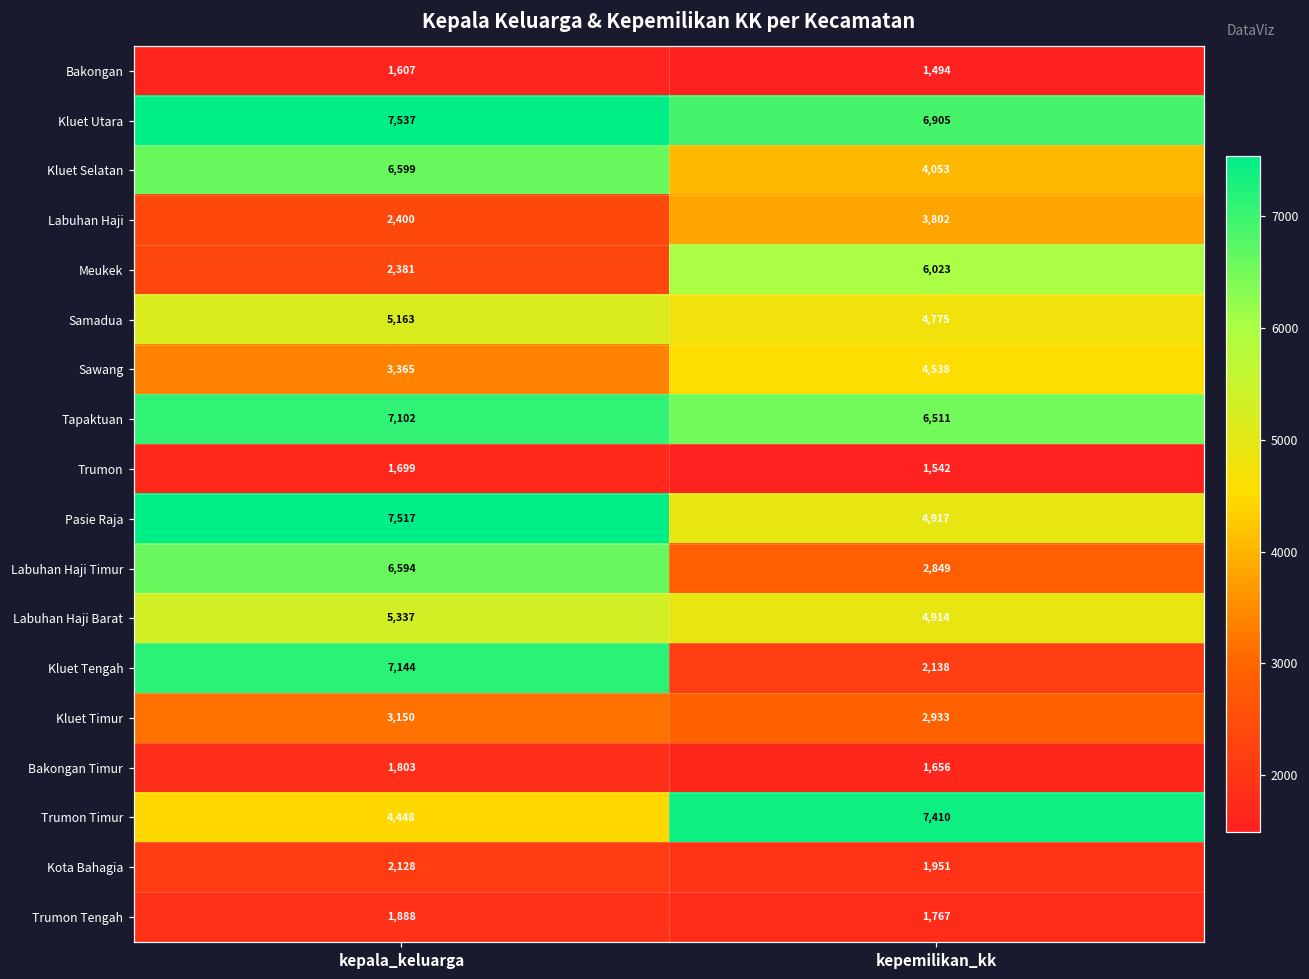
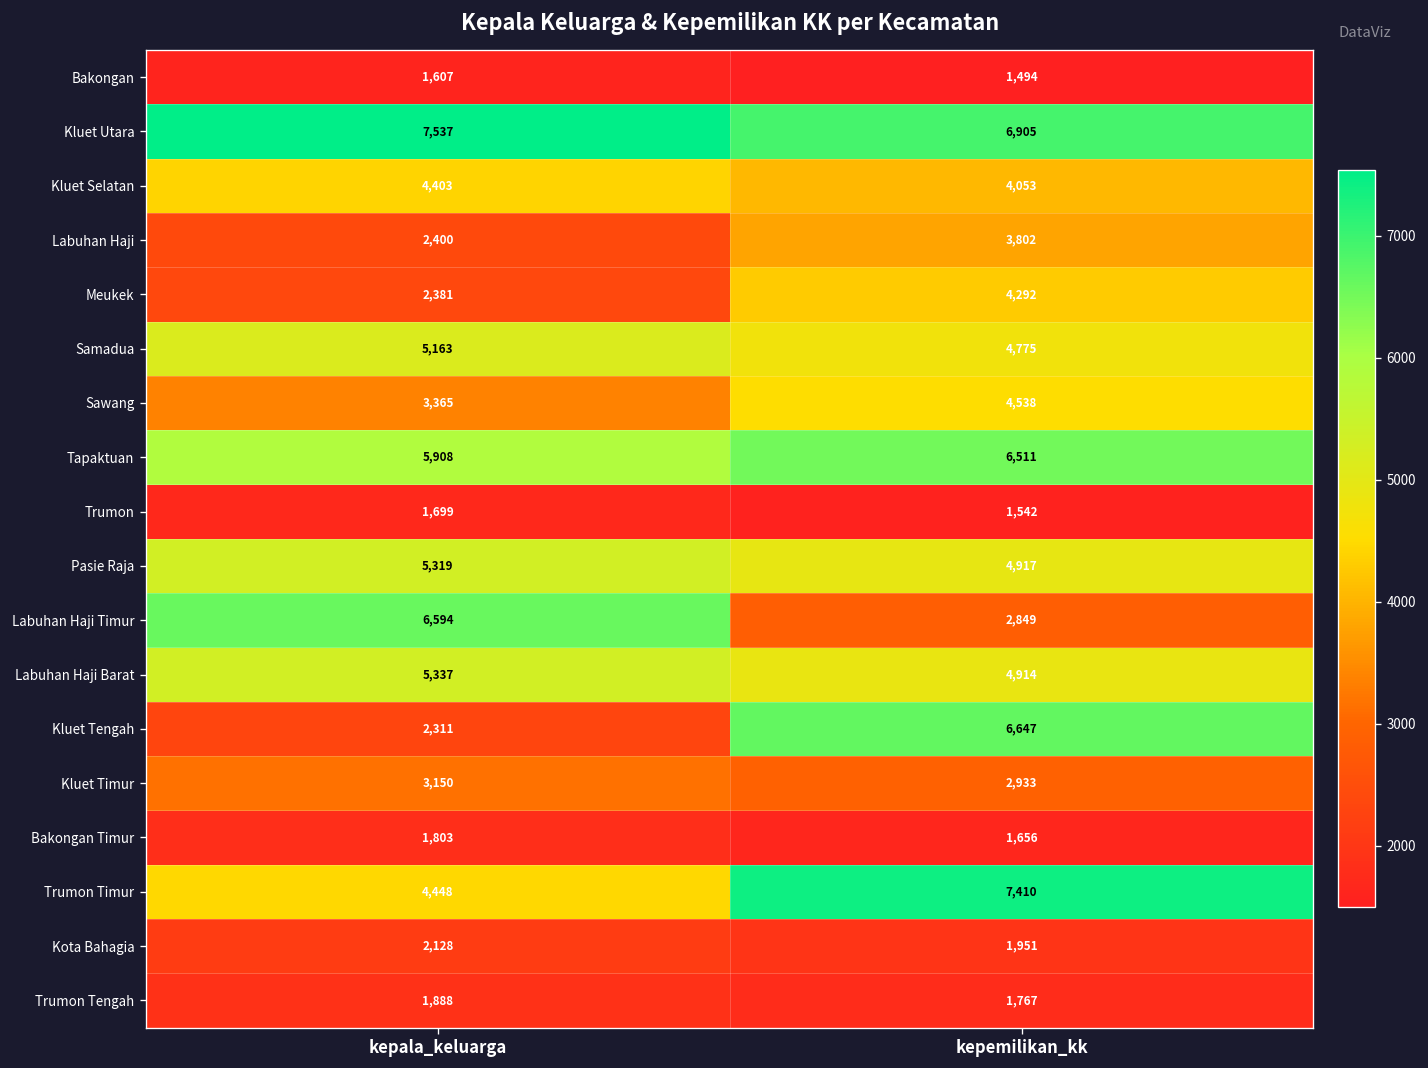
Kluet Selatan, kepala_keluarga: 6,599 -> 4,403
Meukek, kepemilikan_kk: 6,023 -> 4,292
Tapaktuan, kepala_keluarga: 7,102 -> 5,908
Pasie Raja, kepala_keluarga: 7,517 -> 5,319
Kluet Tengah, kepala_keluarga: 7,144 -> 2,311
Kluet Tengah, kepemilikan_kk: 2,138 -> 6,647
